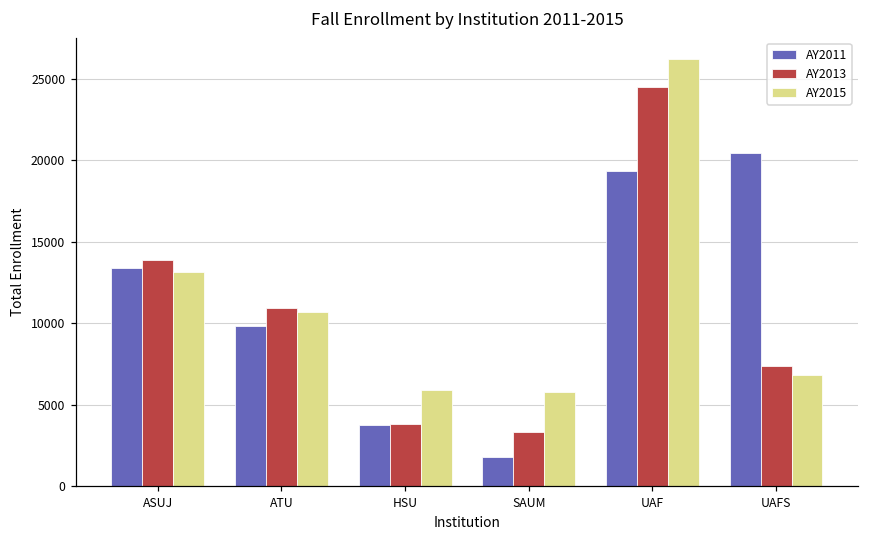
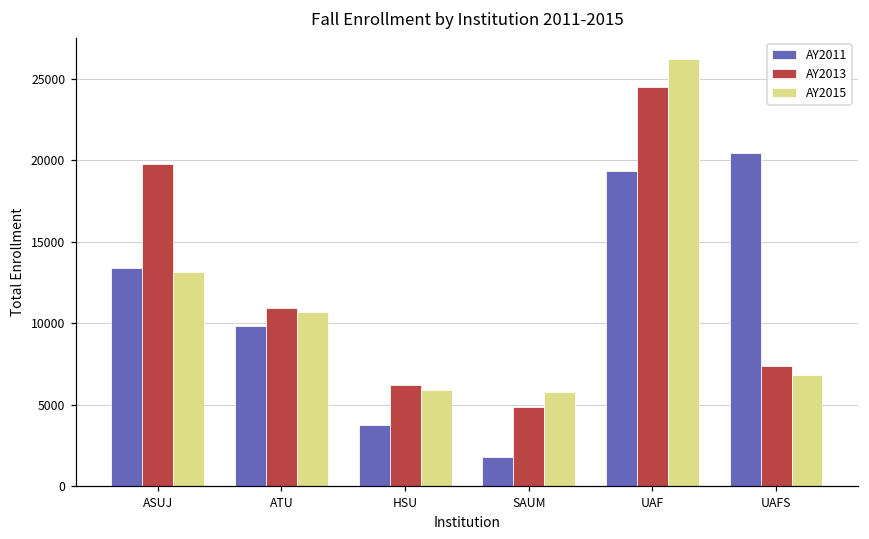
AY2013, ASUJ: 13900 -> 19800
AY2013, HSU: 3800 -> 6200
AY2013, SAUM: 3300 -> 4900
